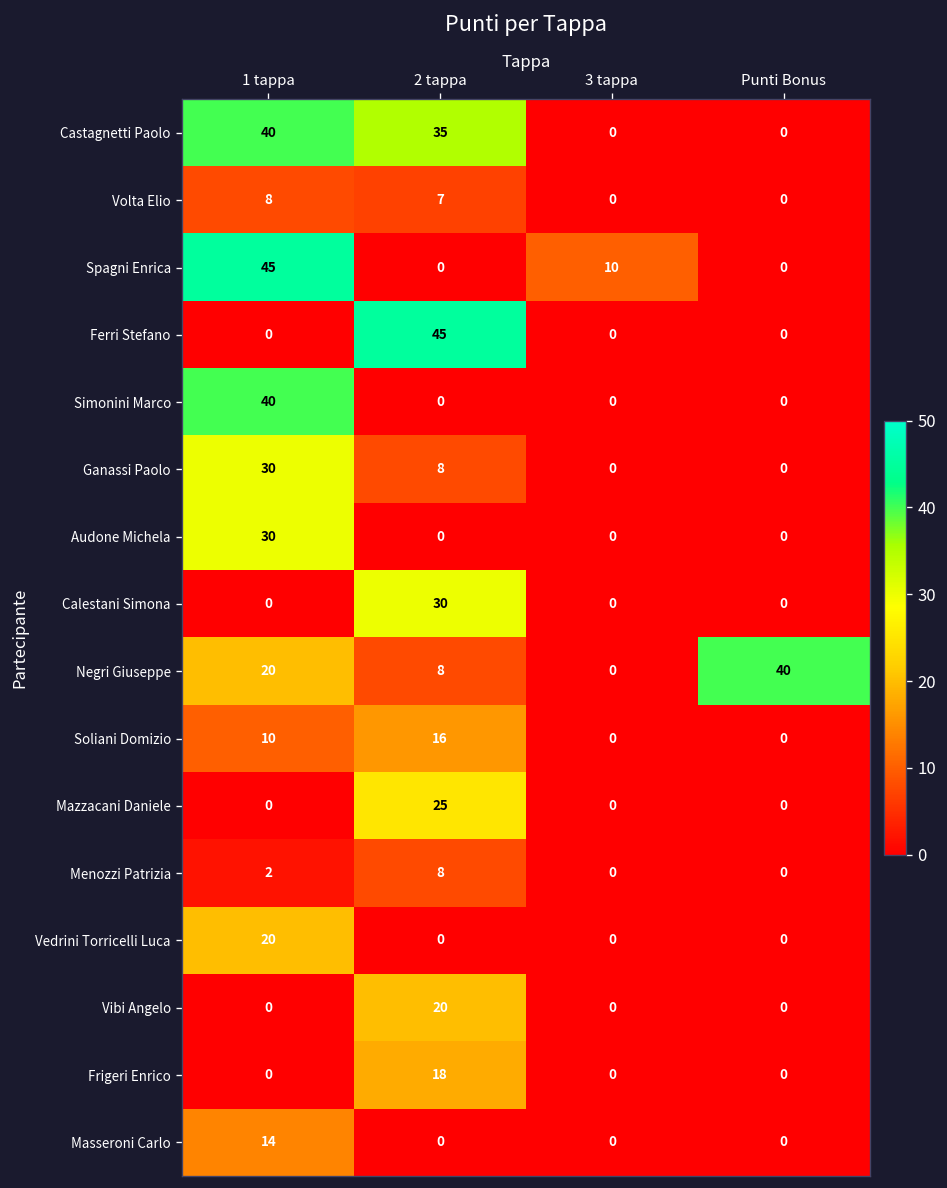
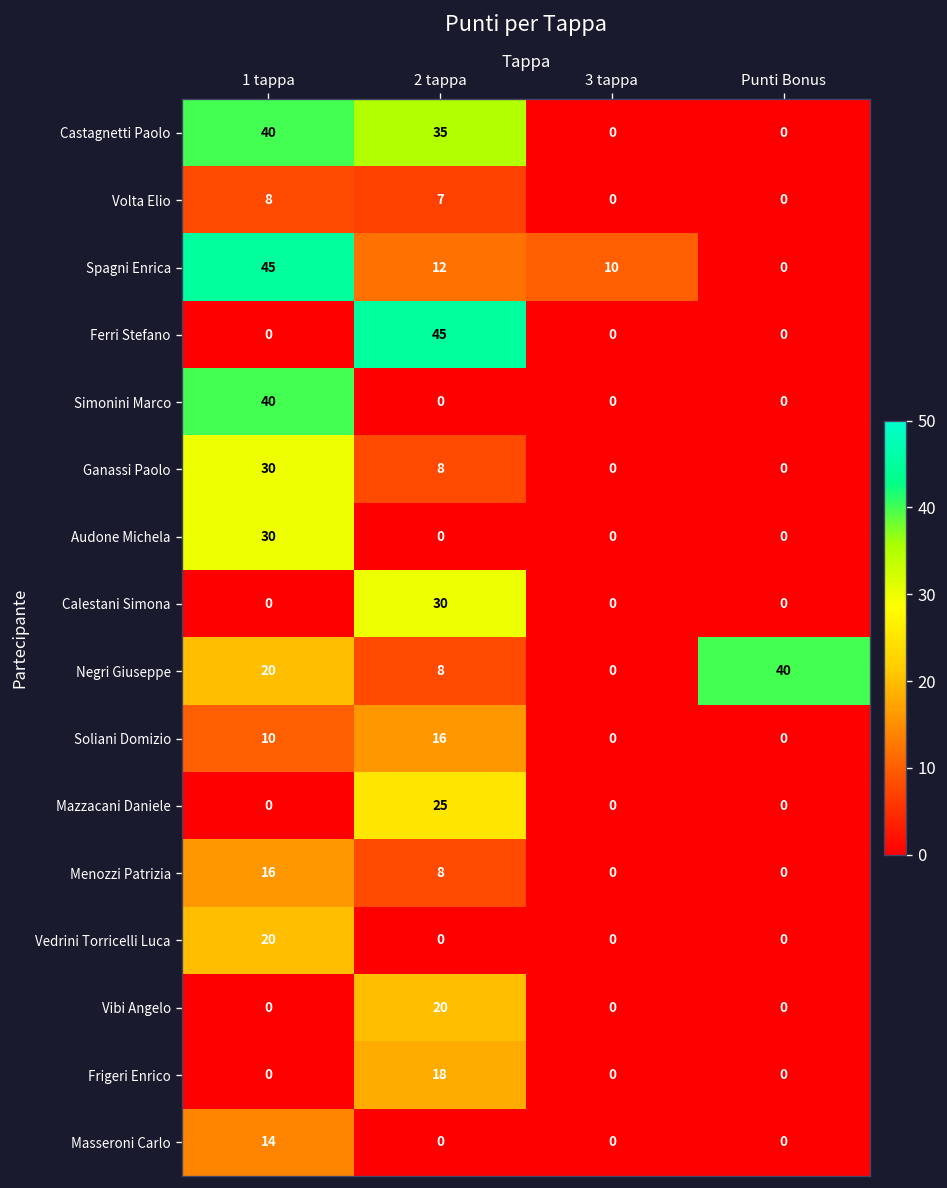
Spagni Enrica, 2 tappa: 0 -> 12
Menozzi Patrizia, 1 tappa: 2 -> 16
